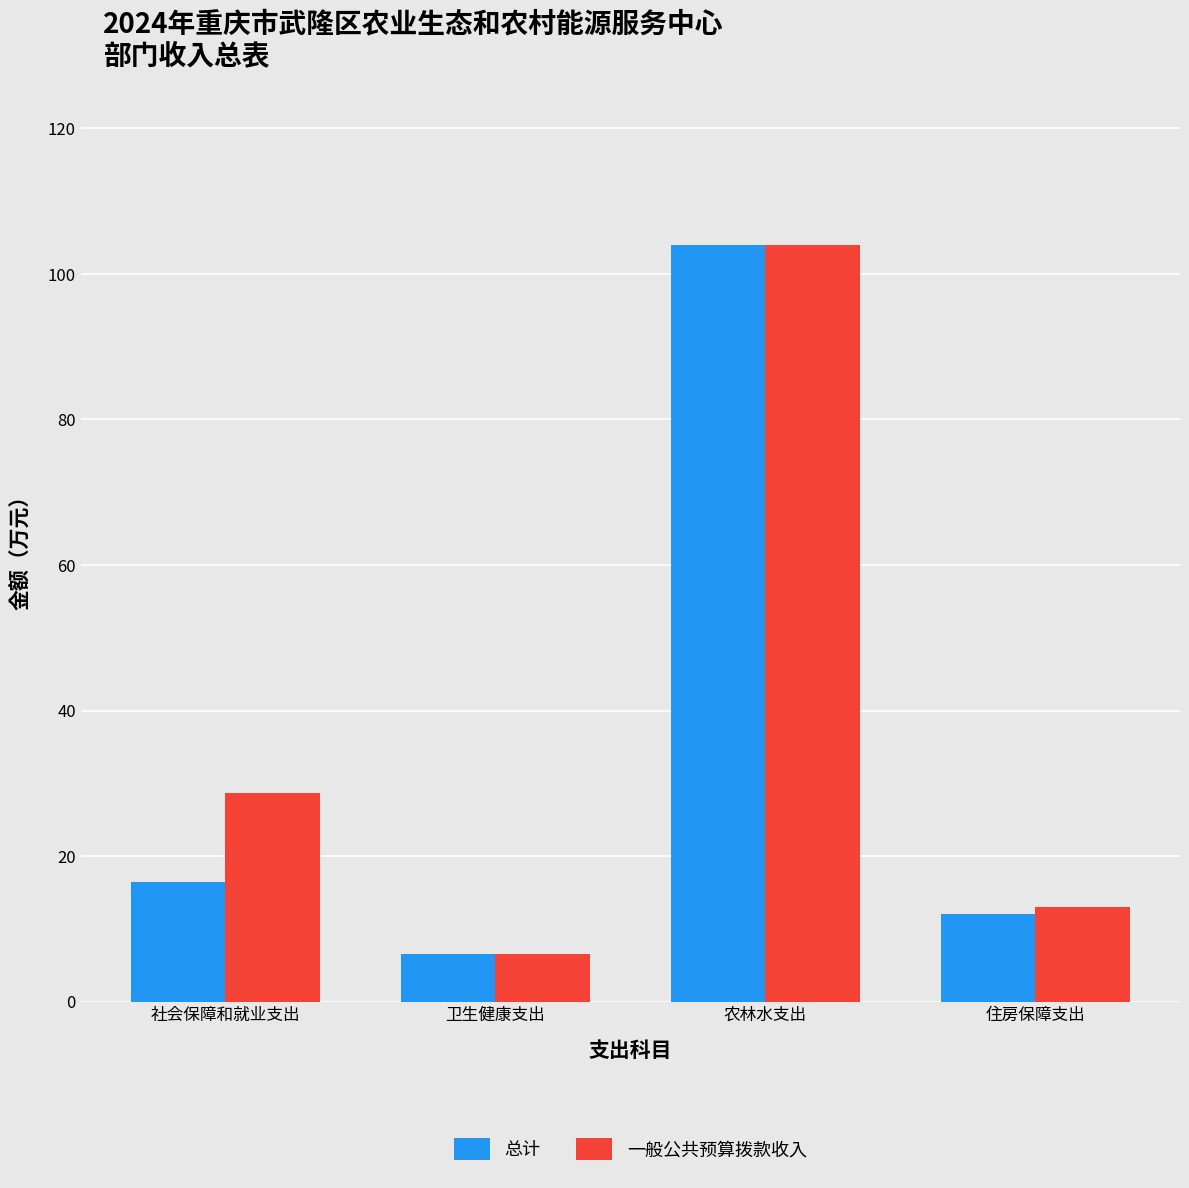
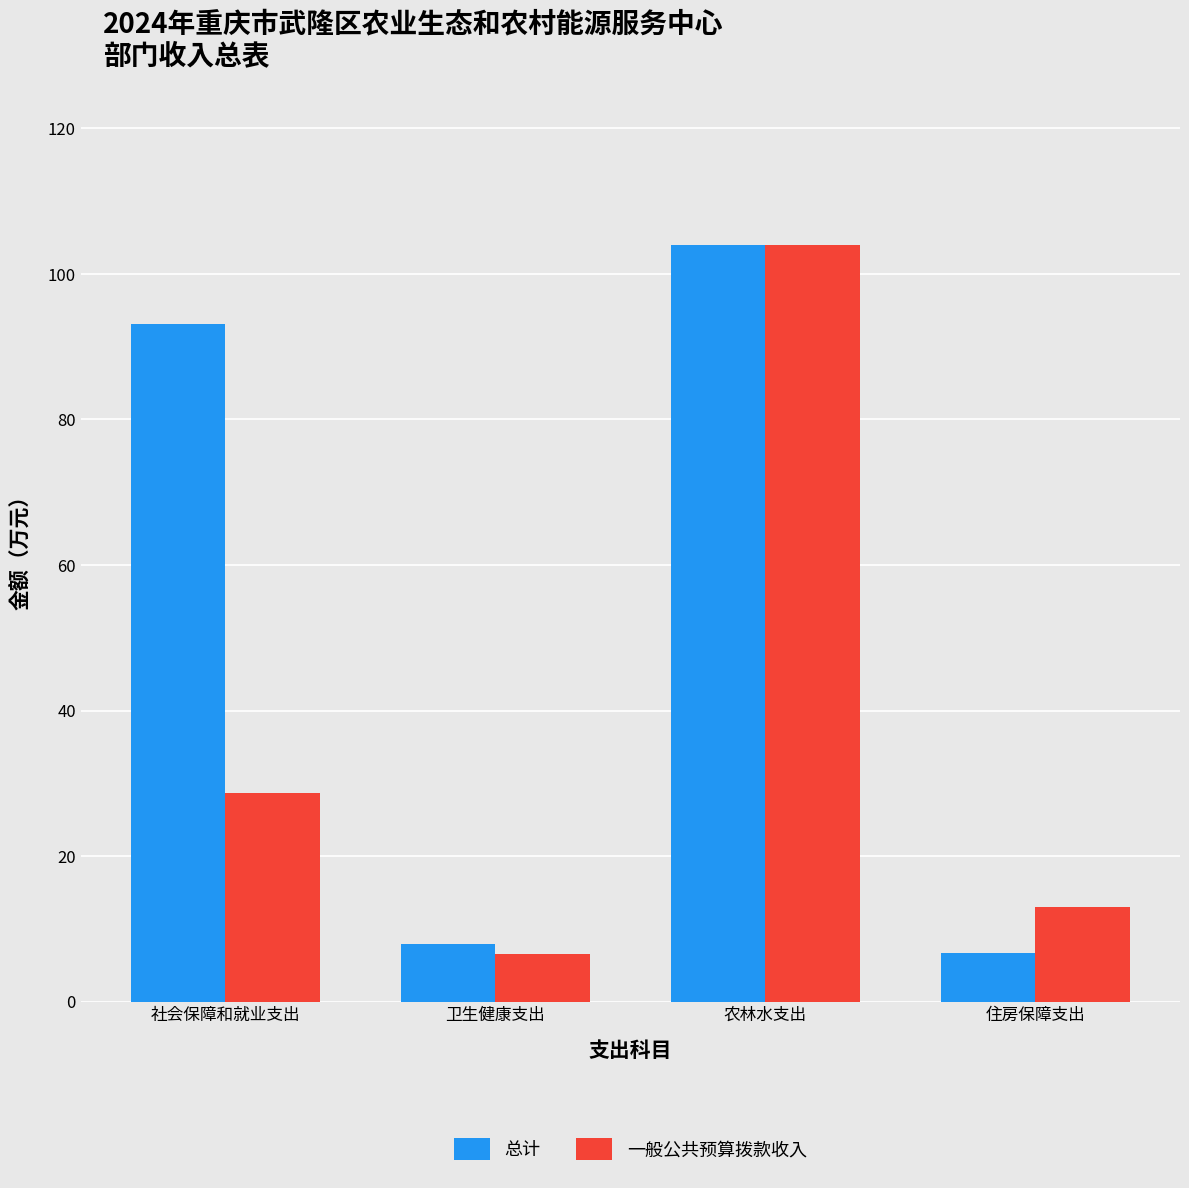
总计, 社会保障和就业支出: 16 -> 93
总计, 卫生健康支出: 7 -> 8
总计, 住房保障支出: 12 -> 7
